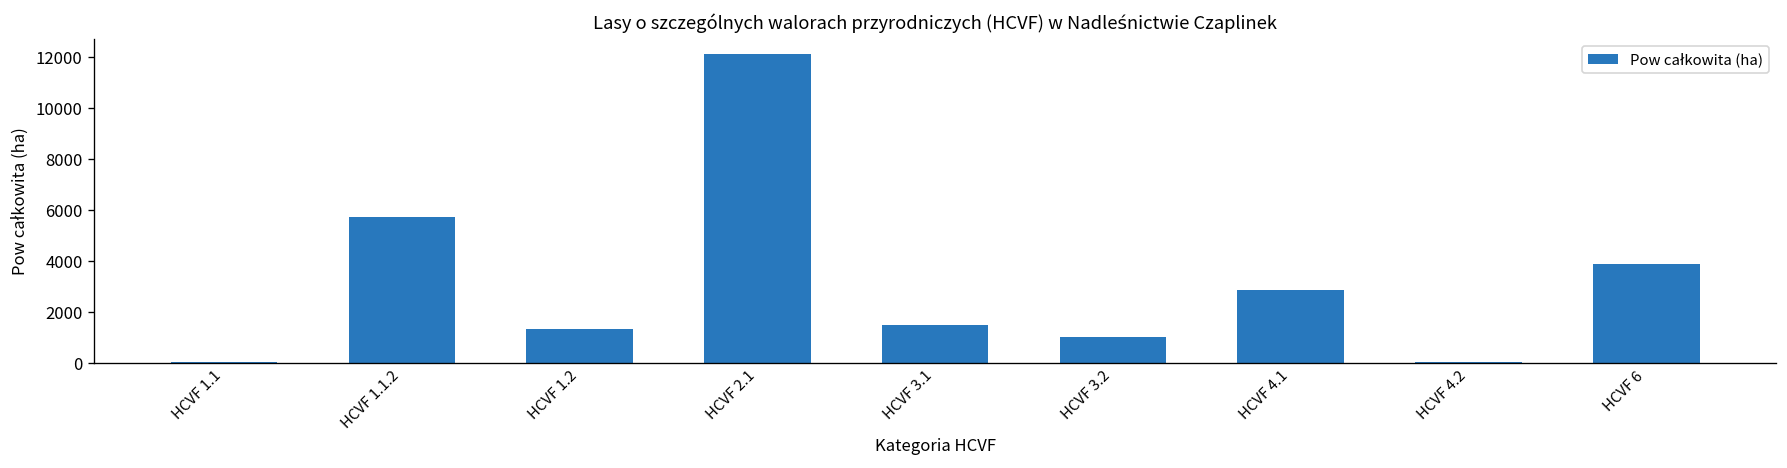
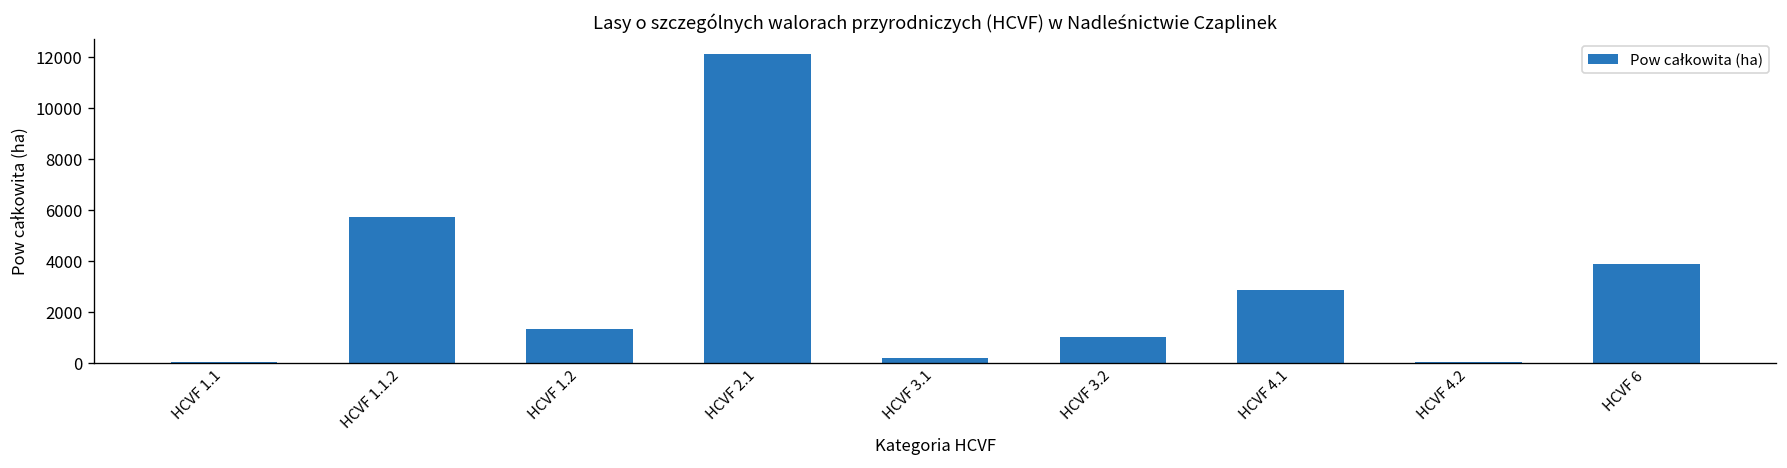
HCVF 3.1: 1500 -> 200
